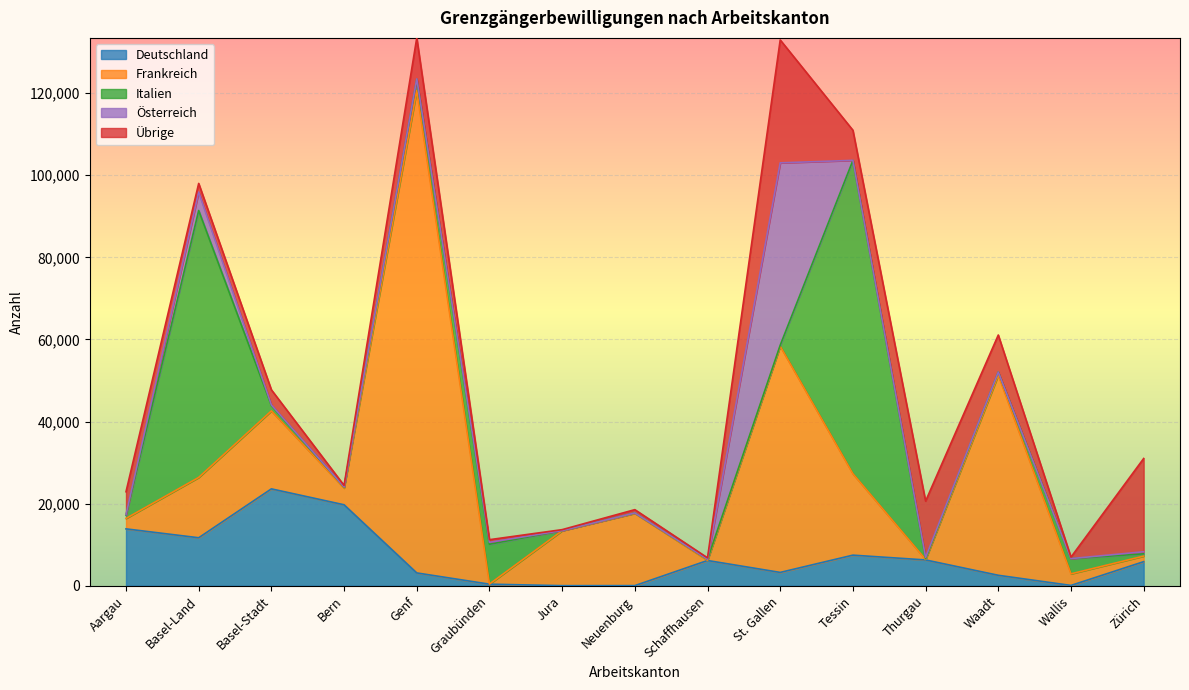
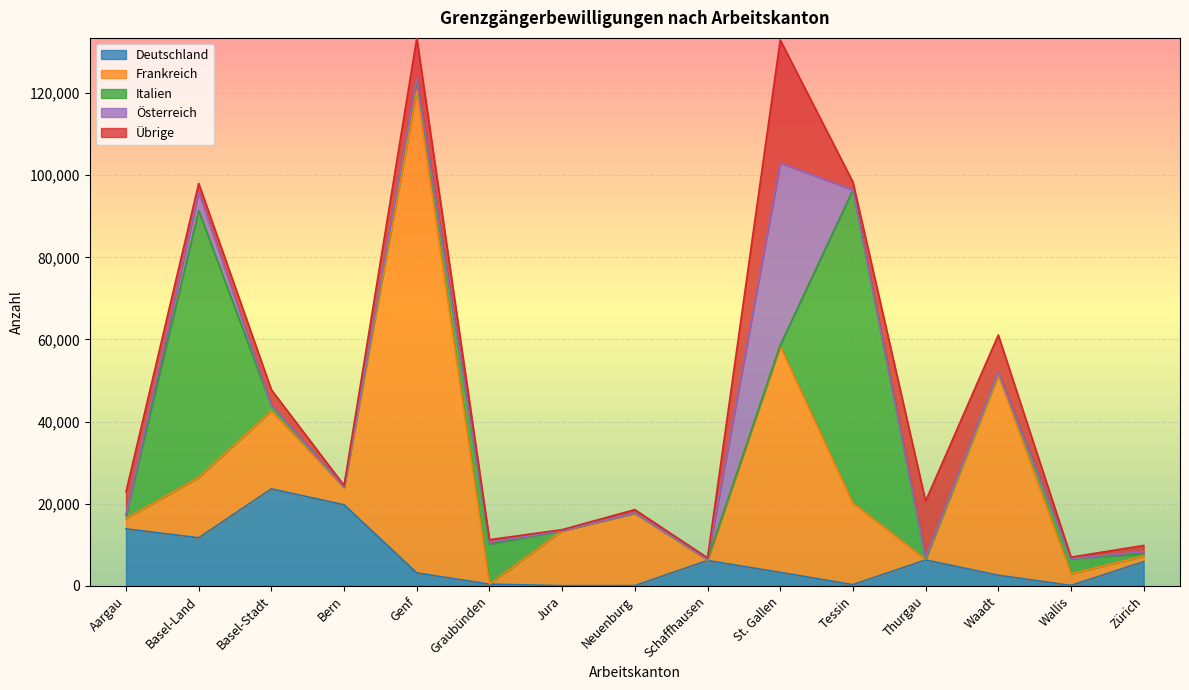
Deutschland, Tessin: 7,000 -> 0
Übrige, Tessin: 7,000 -> 2,000
Übrige, Zürich: 23,000 -> 2,000
